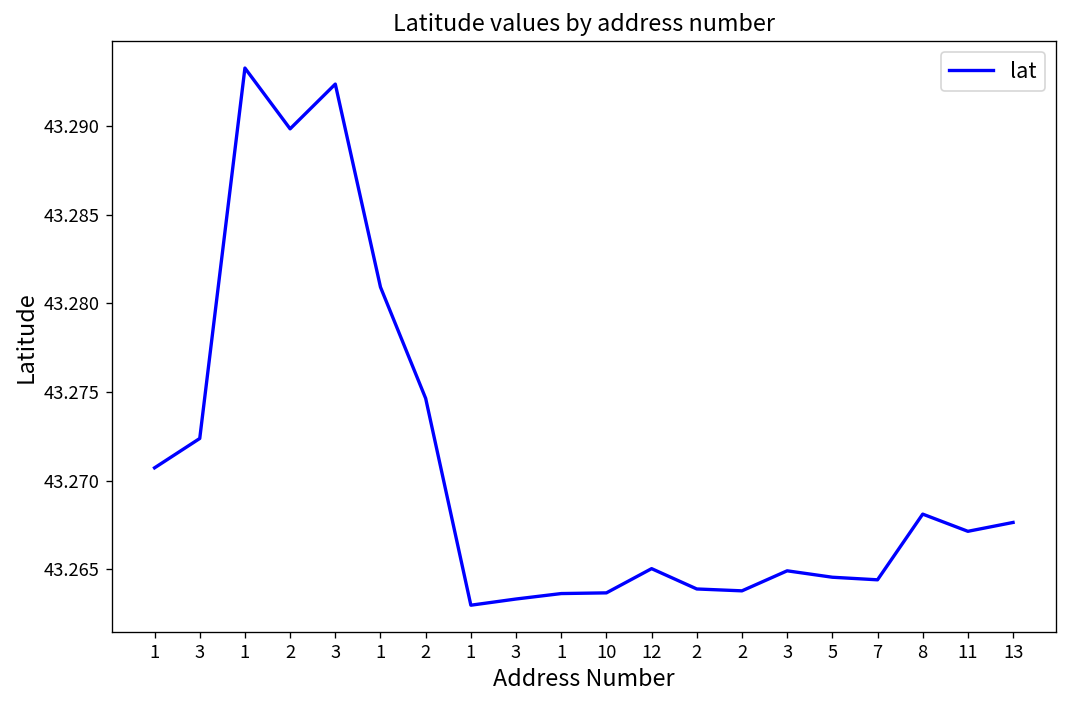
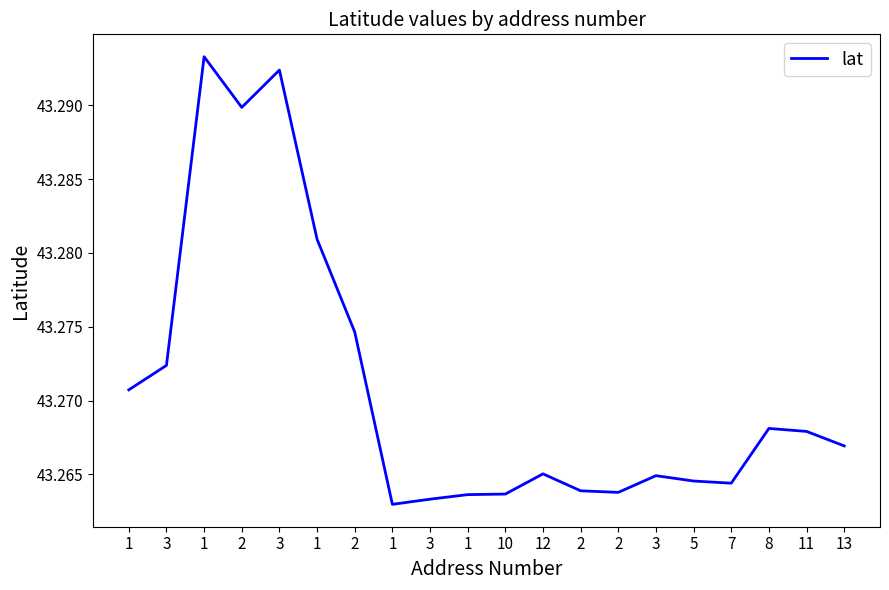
11: 43.2671 -> 43.2679
13: 43.2676 -> 43.2669
